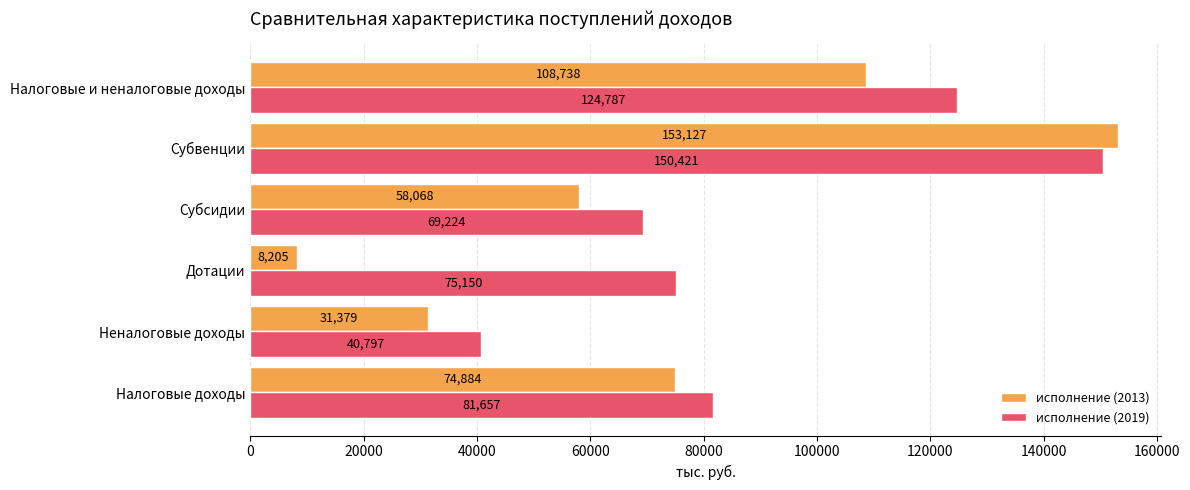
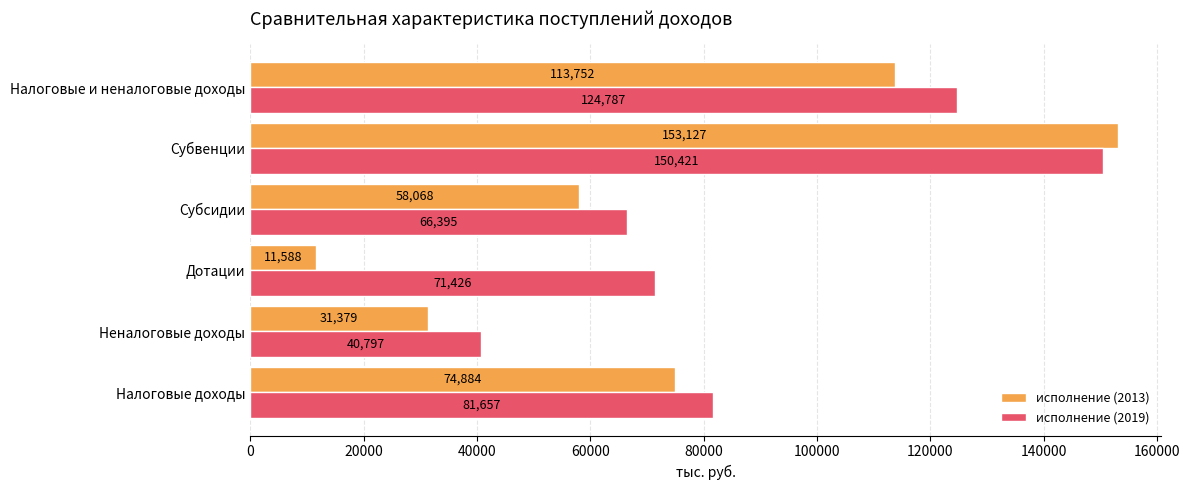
исполнение (2013), Налоговые и неналоговые доходы: 108,738 -> 113,752
исполнение (2019), Субсидии: 69,224 -> 66,395
исполнение (2013), Дотации: 8,205 -> 11,588
исполнение (2019), Дотации: 75,150 -> 71,426
